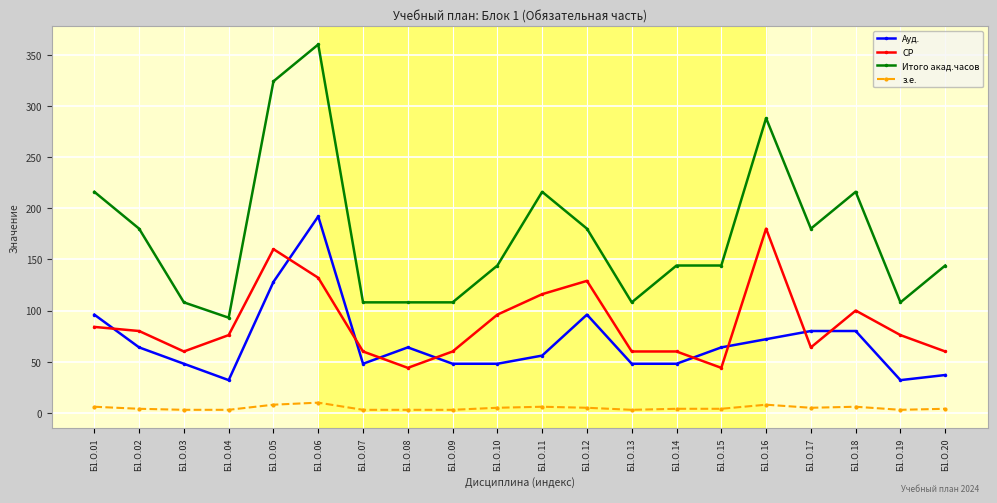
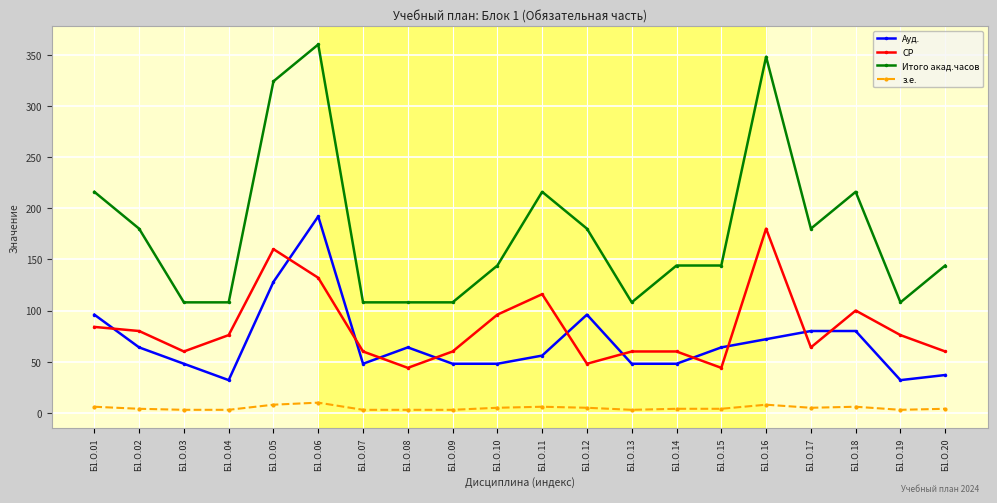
Итого акад.часов, Б1.О.04: 93 -> 108
СР, Б1.О.12: 129 -> 48
Итого акад.часов, Б1.О.16: 288 -> 348
